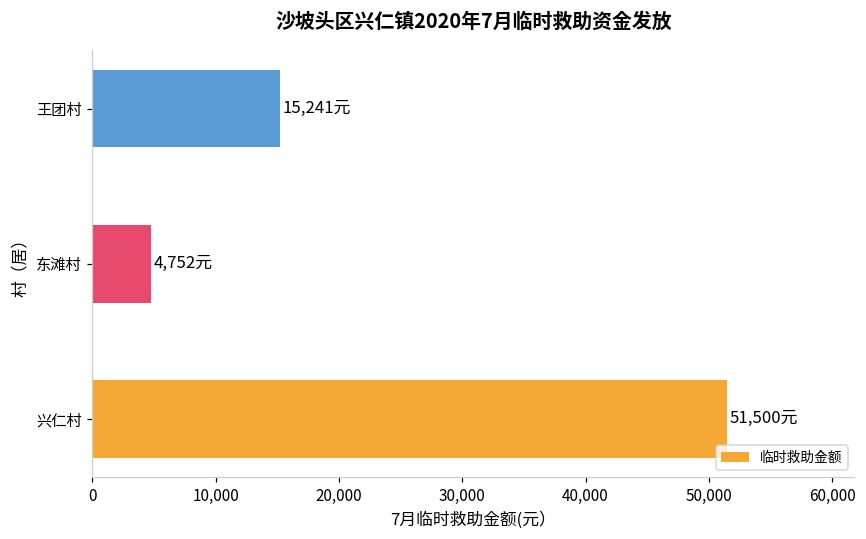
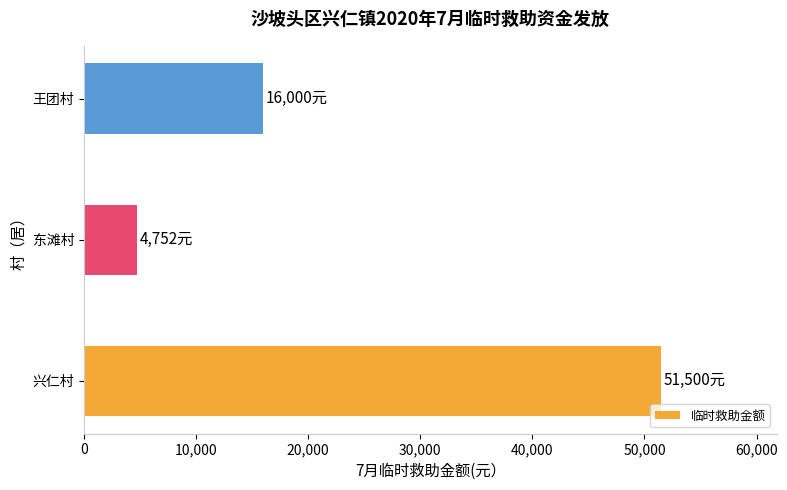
王团村: 15,241元 -> 16,000元
